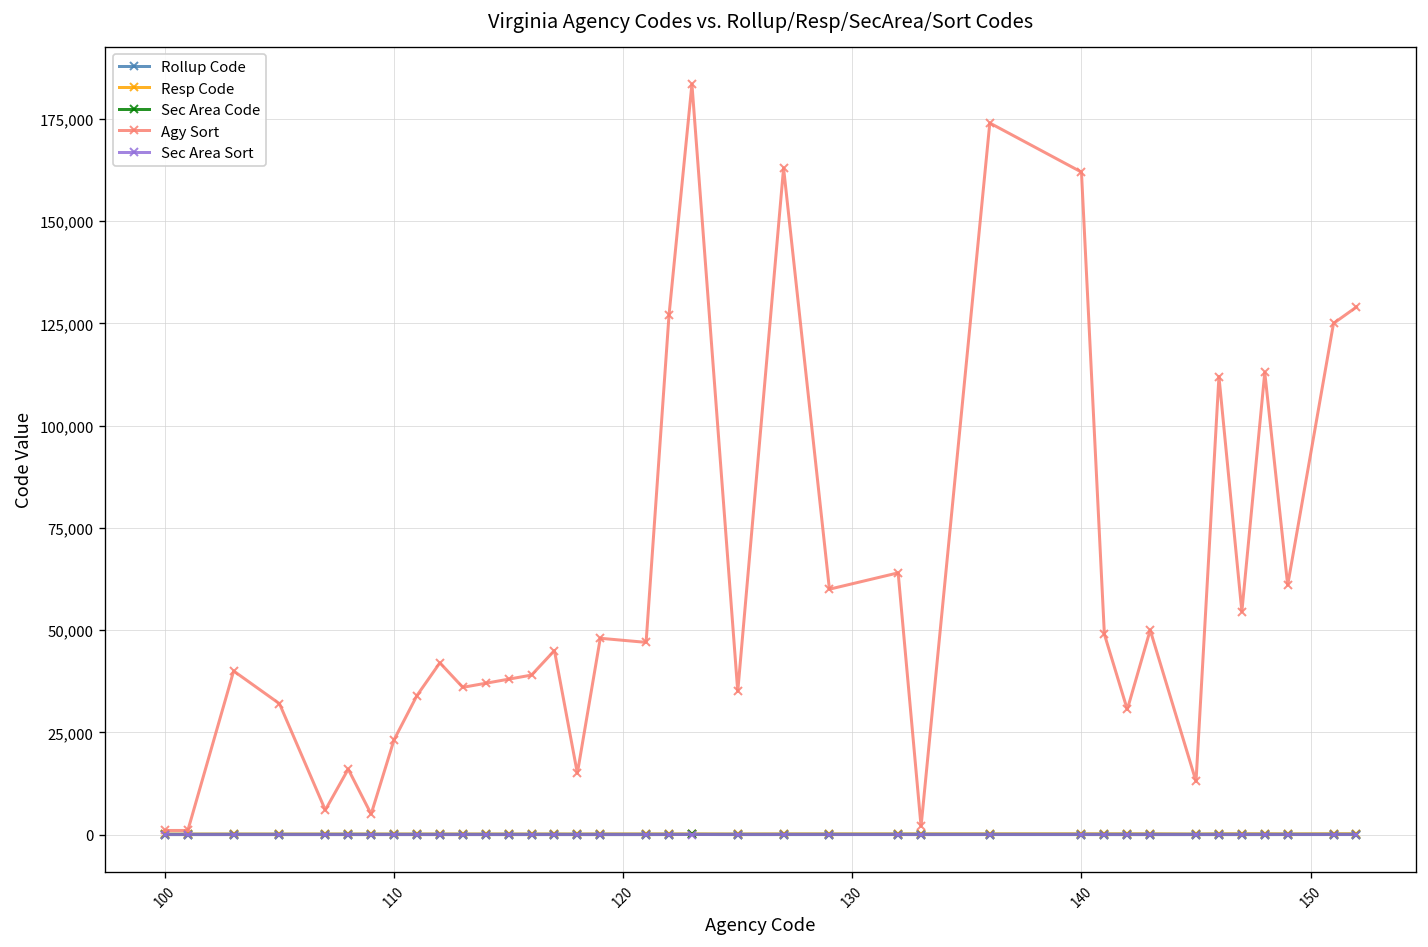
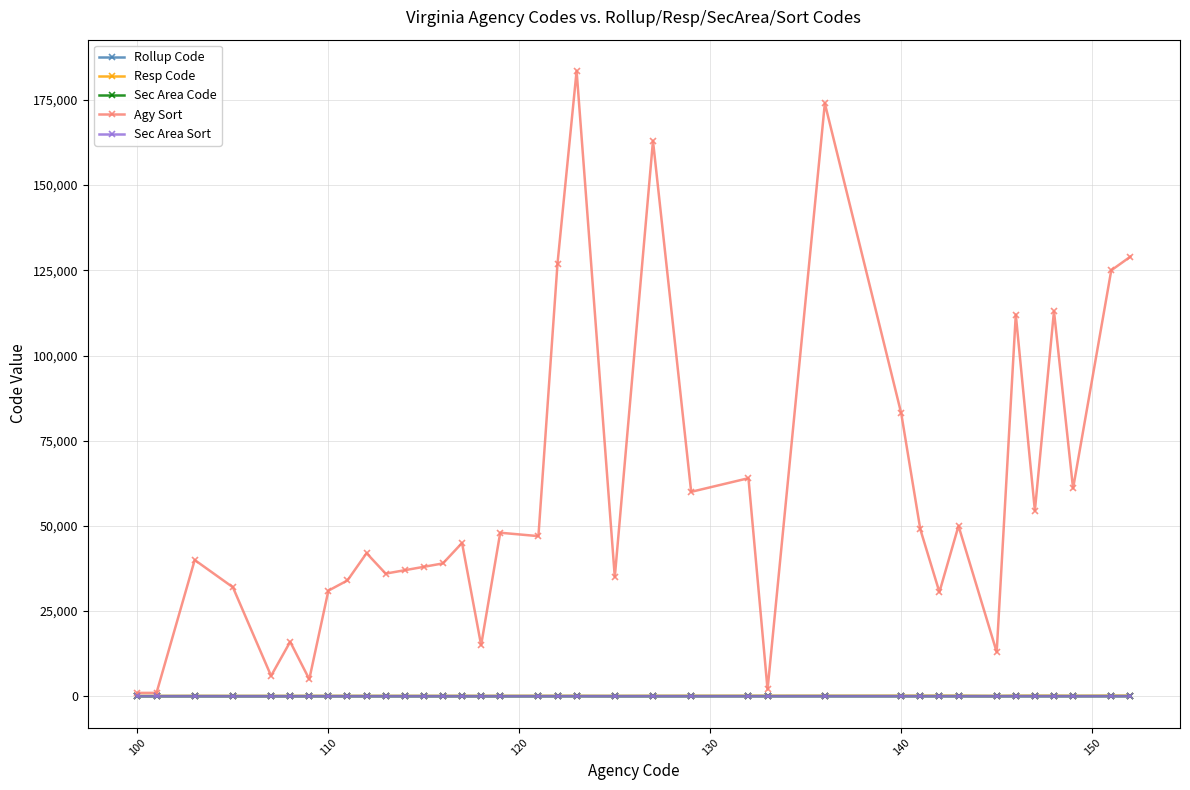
Agy Sort, 110: 23,000 -> 31,000
Agy Sort, 140: 162,000 -> 83,000
